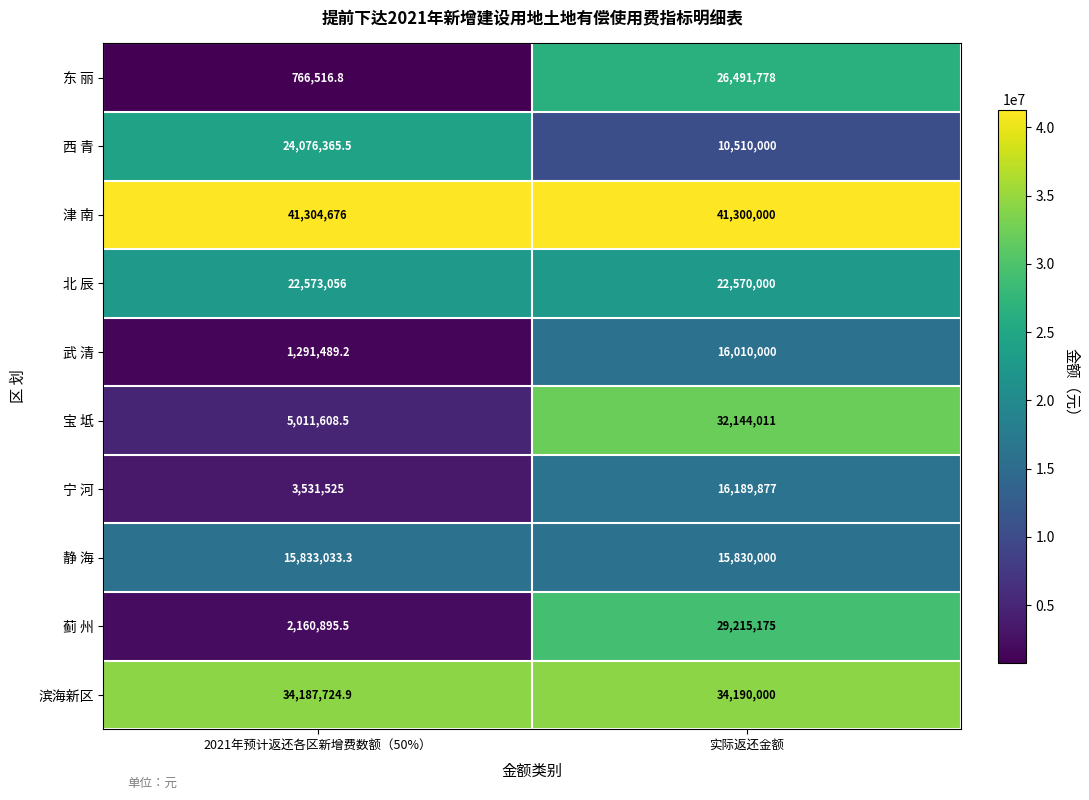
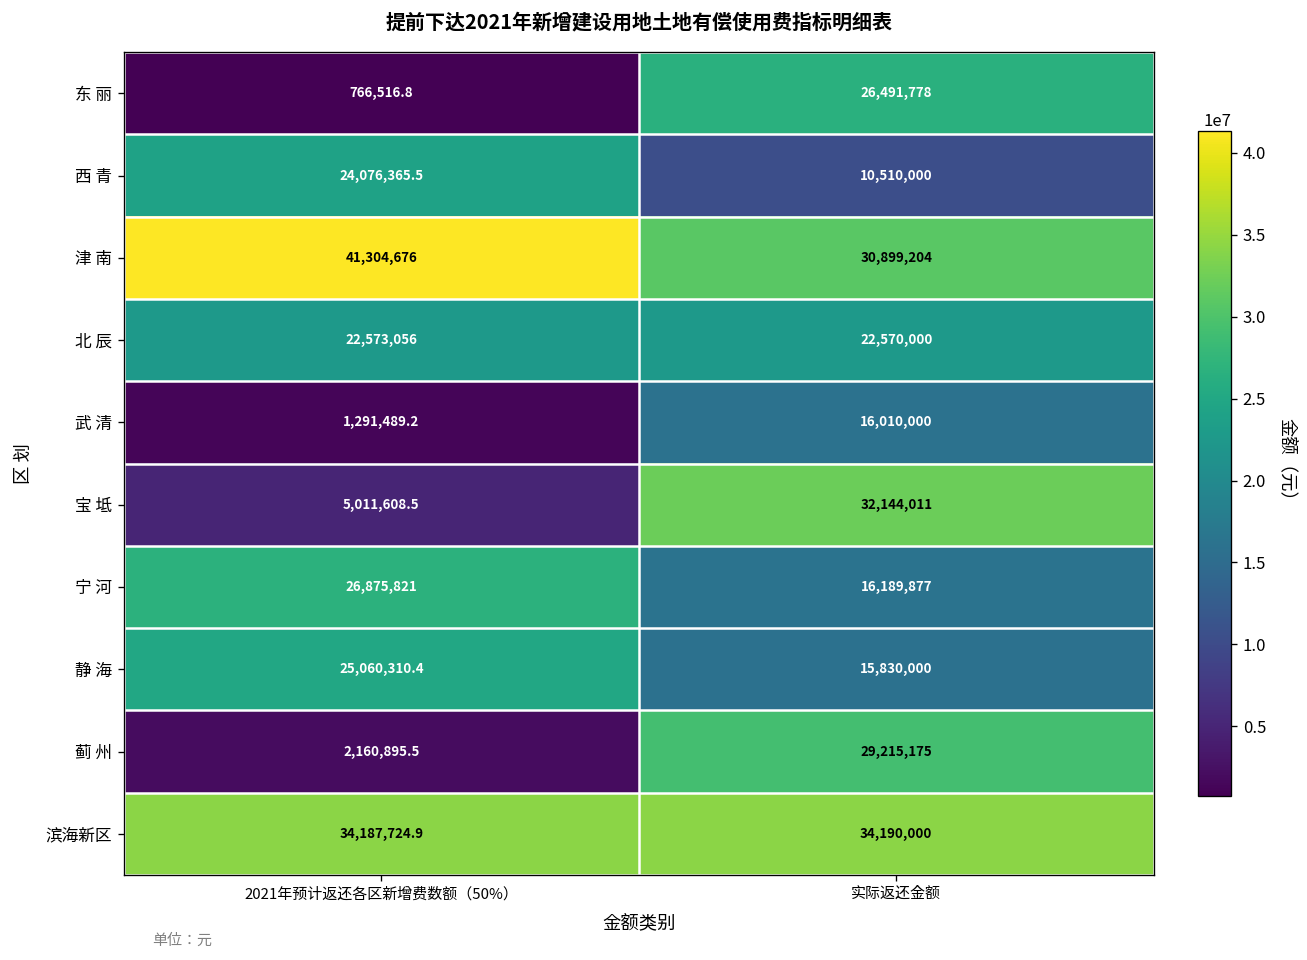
津 南, 实际返还金额: 41,300,000 -> 30,899,204
宁 河, 2021年预计返还各区新增费数额（50%）: 3,531,525 -> 26,875,821
静 海, 2021年预计返还各区新增费数额（50%）: 15,833,033.3 -> 25,060,310.4
